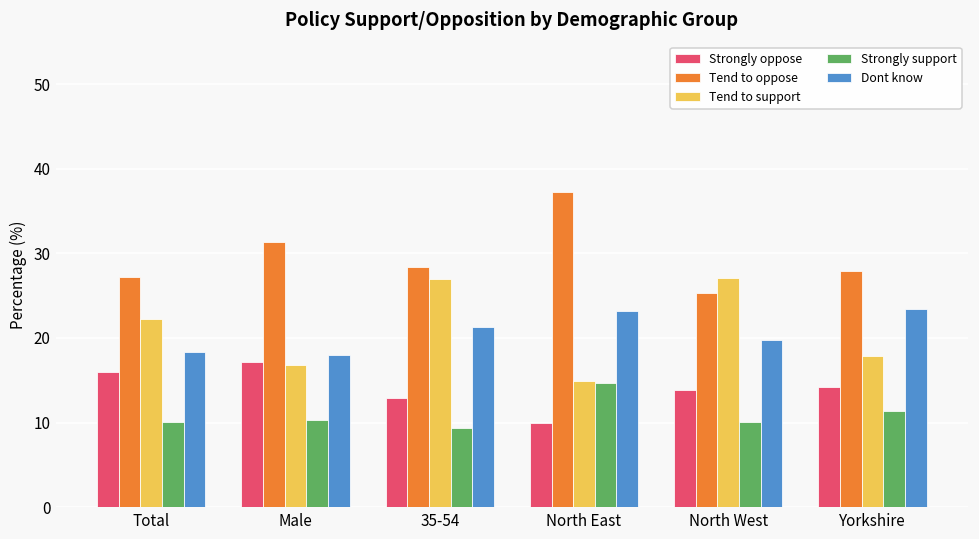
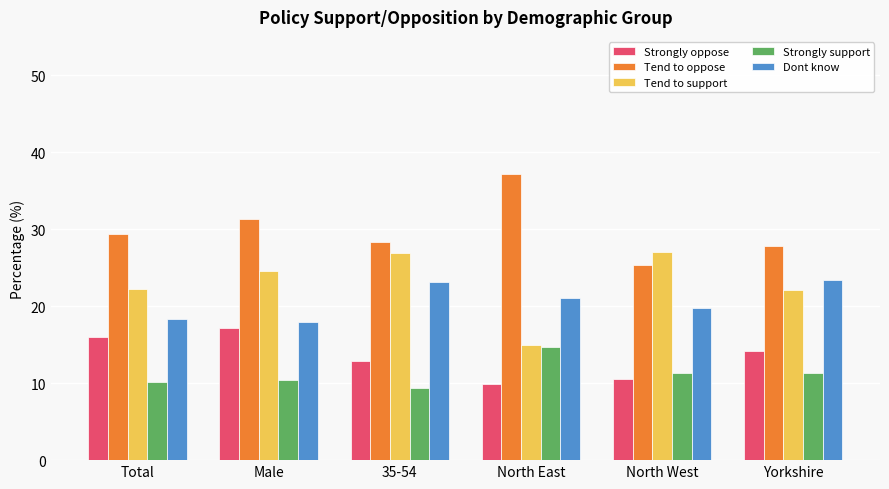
Tend to oppose, Total: 27 -> 29
Tend to support, Male: 17 -> 25
Dont know, 35-54: 21 -> 23
Dont know, North East: 23 -> 21
Strongly oppose, North West: 14 -> 11
Strongly support, North West: 10 -> 11
Tend to support, Yorkshire: 18 -> 22
